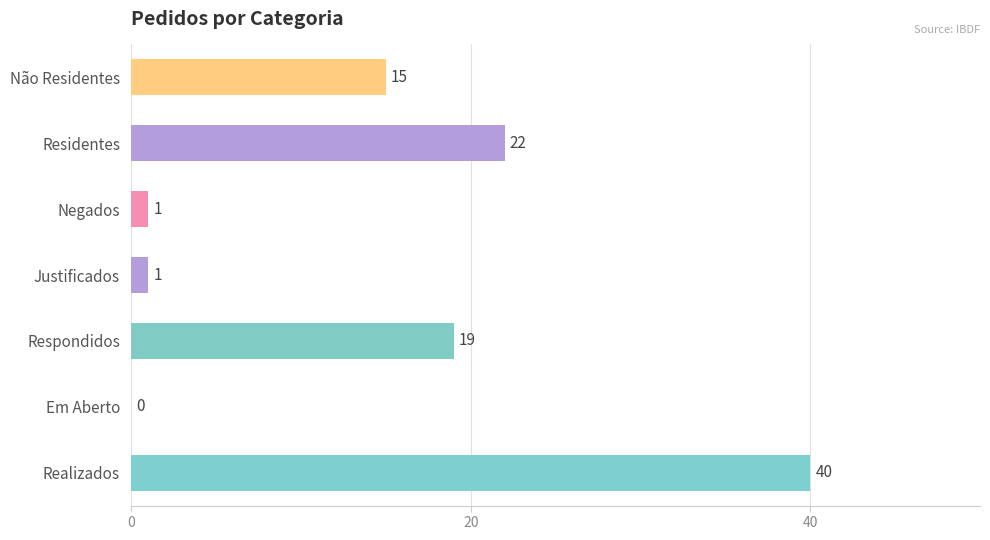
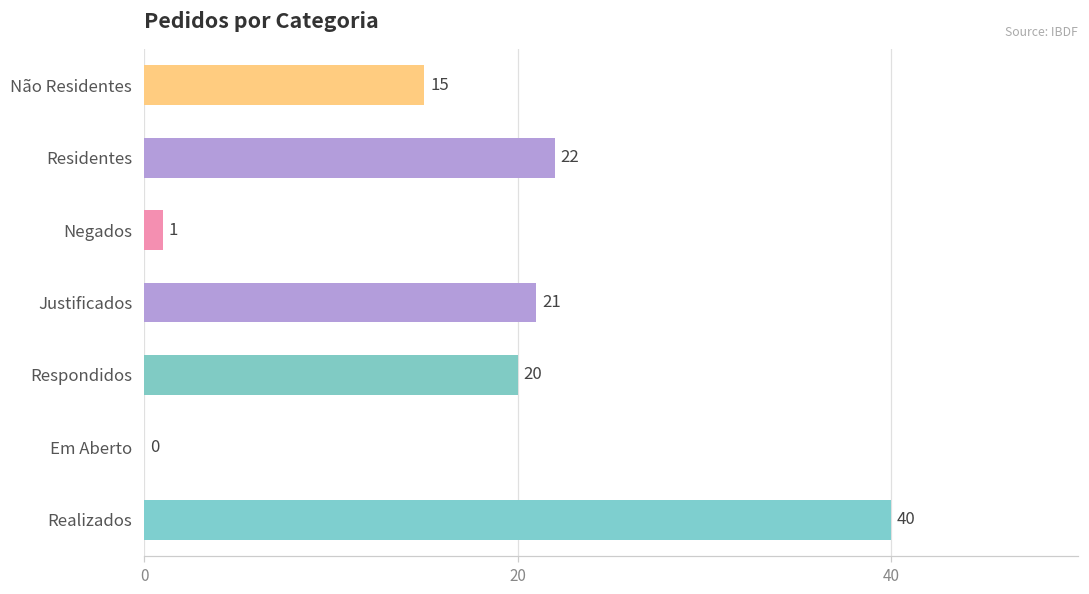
Justificados: 1 -> 21
Respondidos: 19 -> 20
